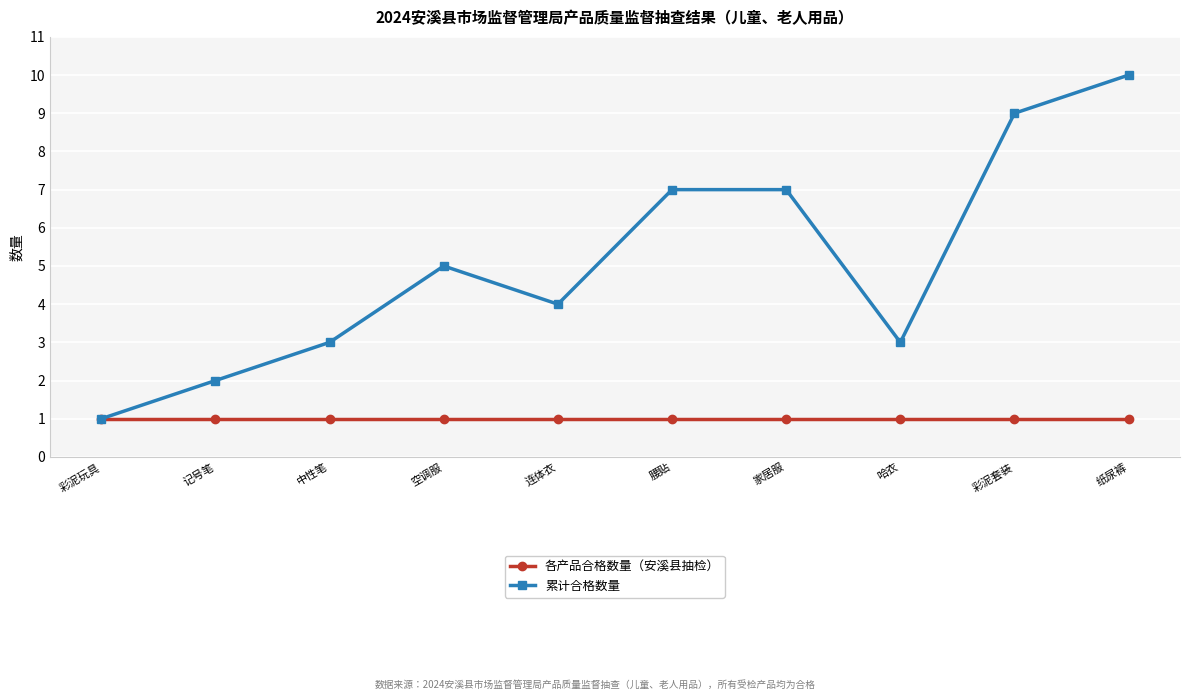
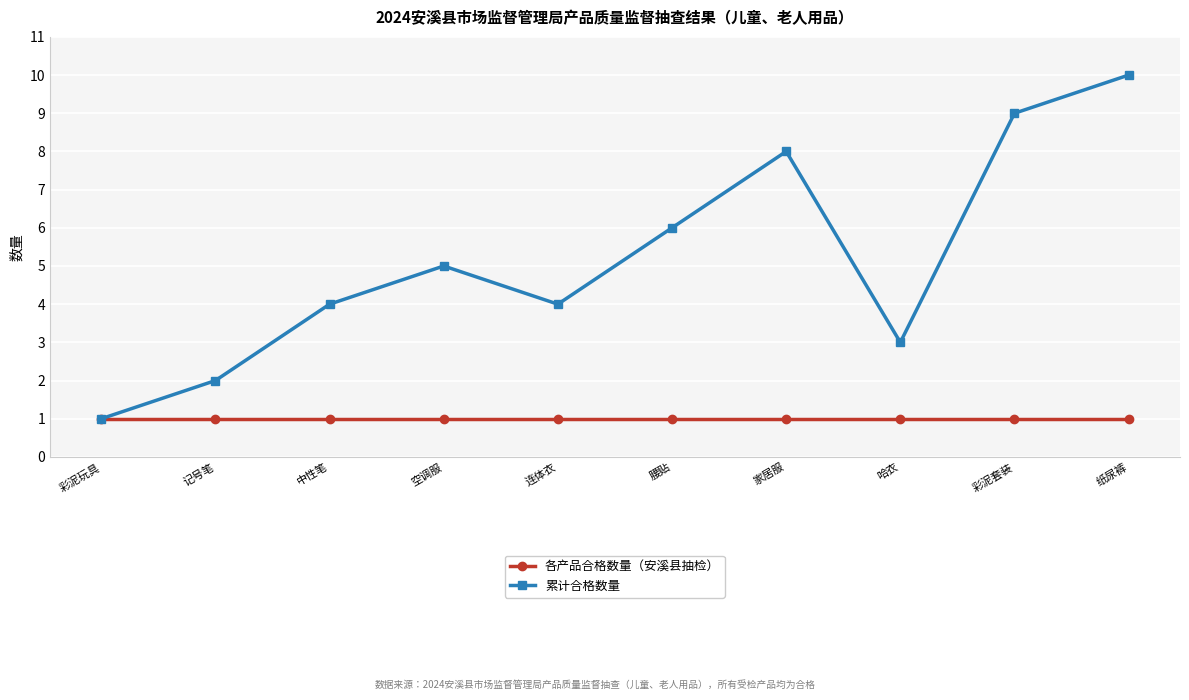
累计合格数量, 中性笔: 3 -> 4
累计合格数量, 腰贴: 7 -> 6
累计合格数量, 家居服: 7 -> 8
